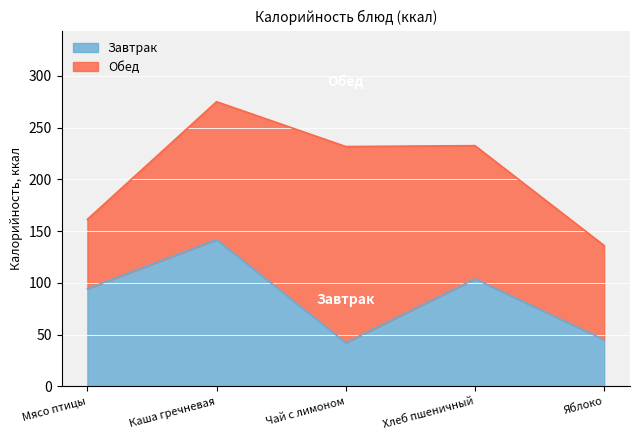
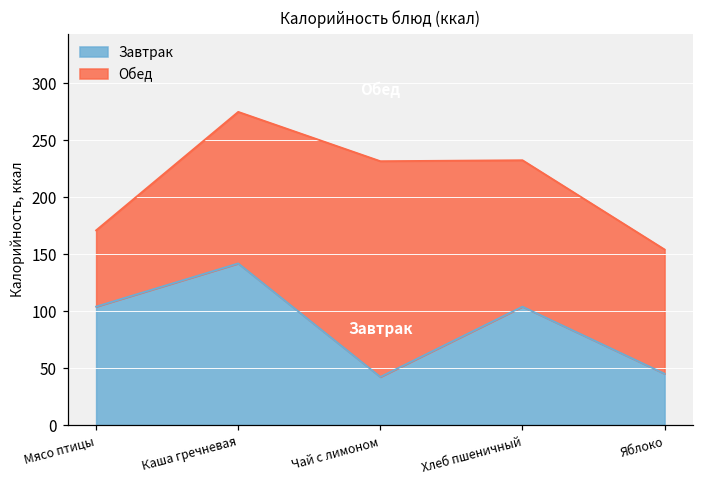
Завтрак, Мясо птицы: 94 -> 104
Обед, Яблоко: 91 -> 109
